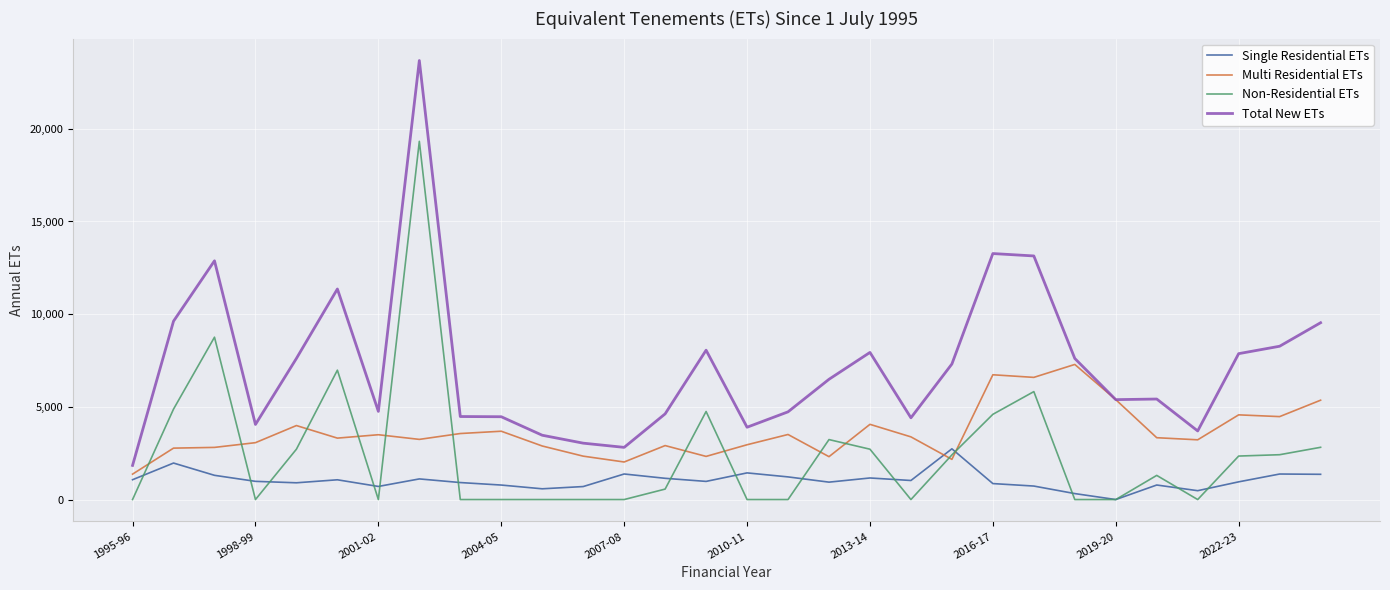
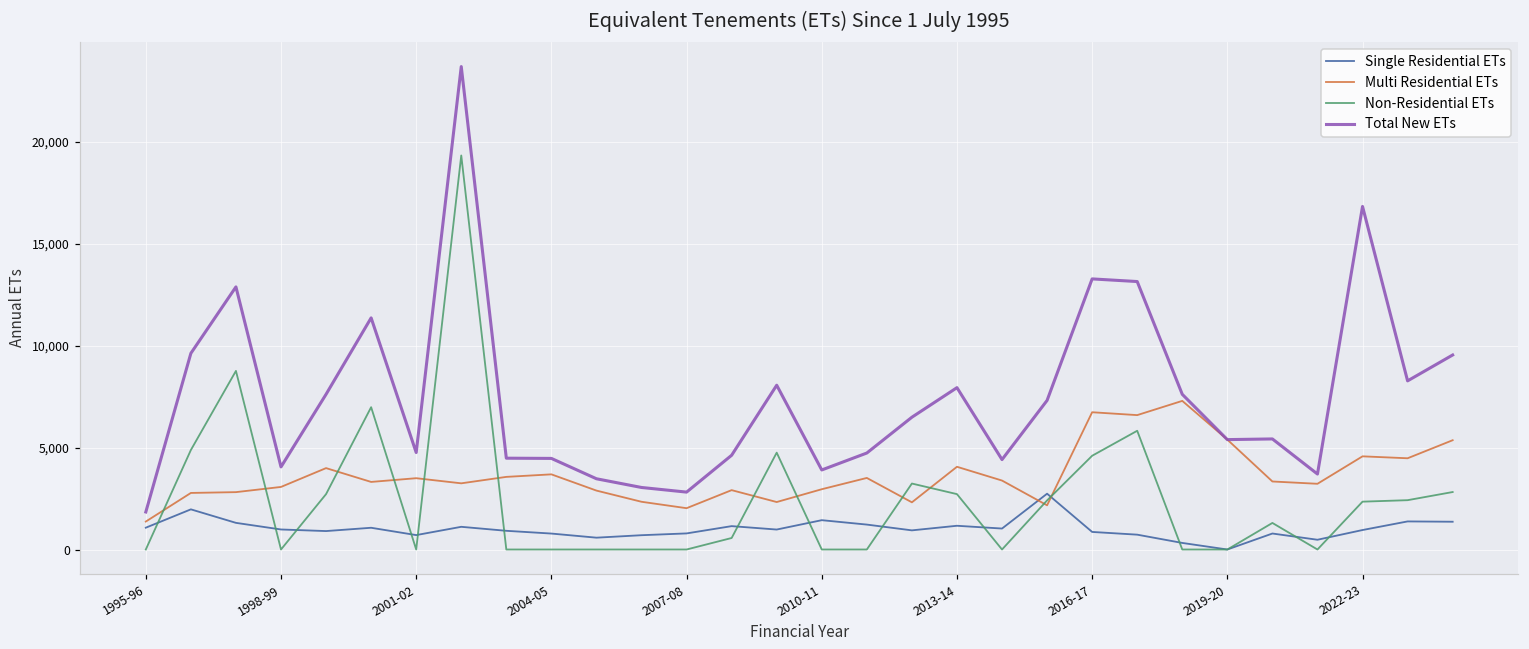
Single Residential ETs, 2007-08: 1,400 -> 800
Total New ETs, 2022-23: 7,900 -> 16,800
